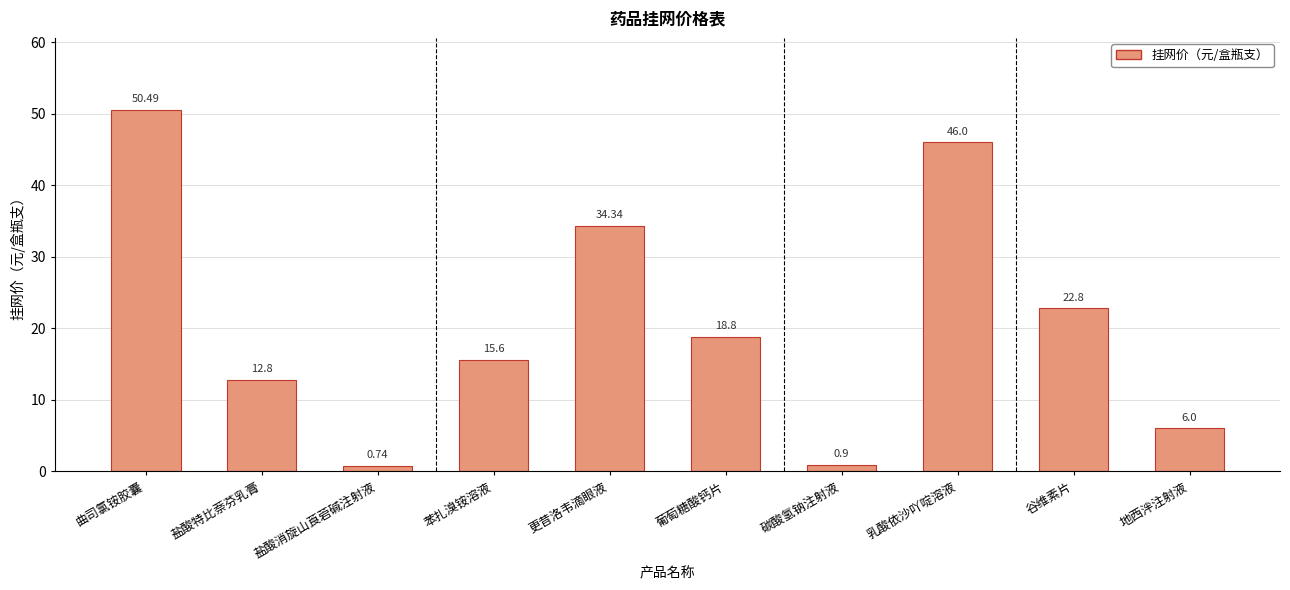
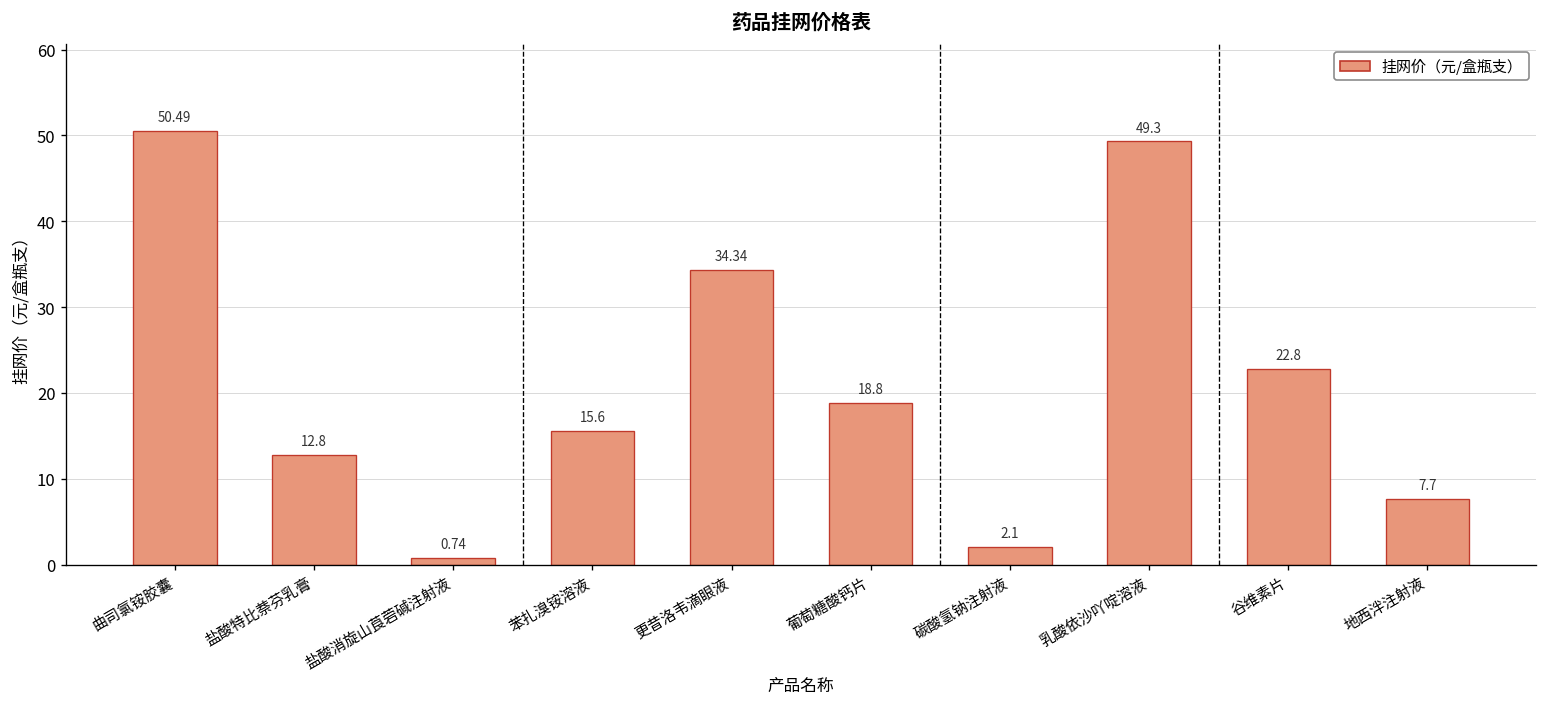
碳酸氢钠注射液: 0.9 -> 2.1
乳酸依沙吖啶溶液: 46.0 -> 49.3
地西泮注射液: 6.0 -> 7.7
